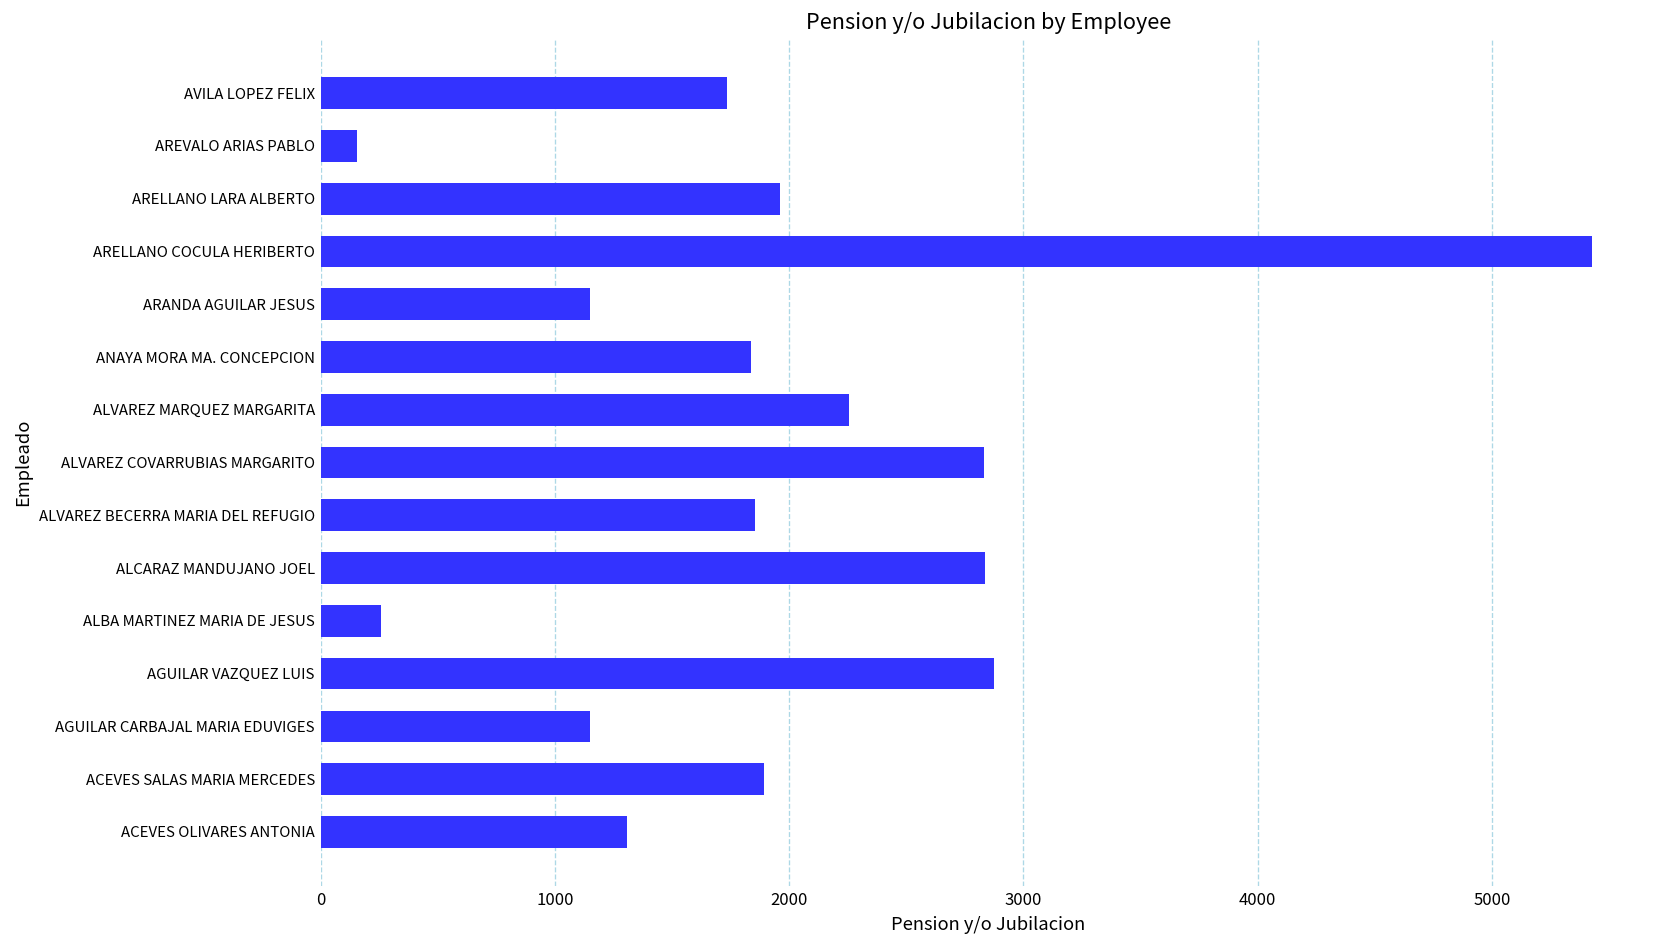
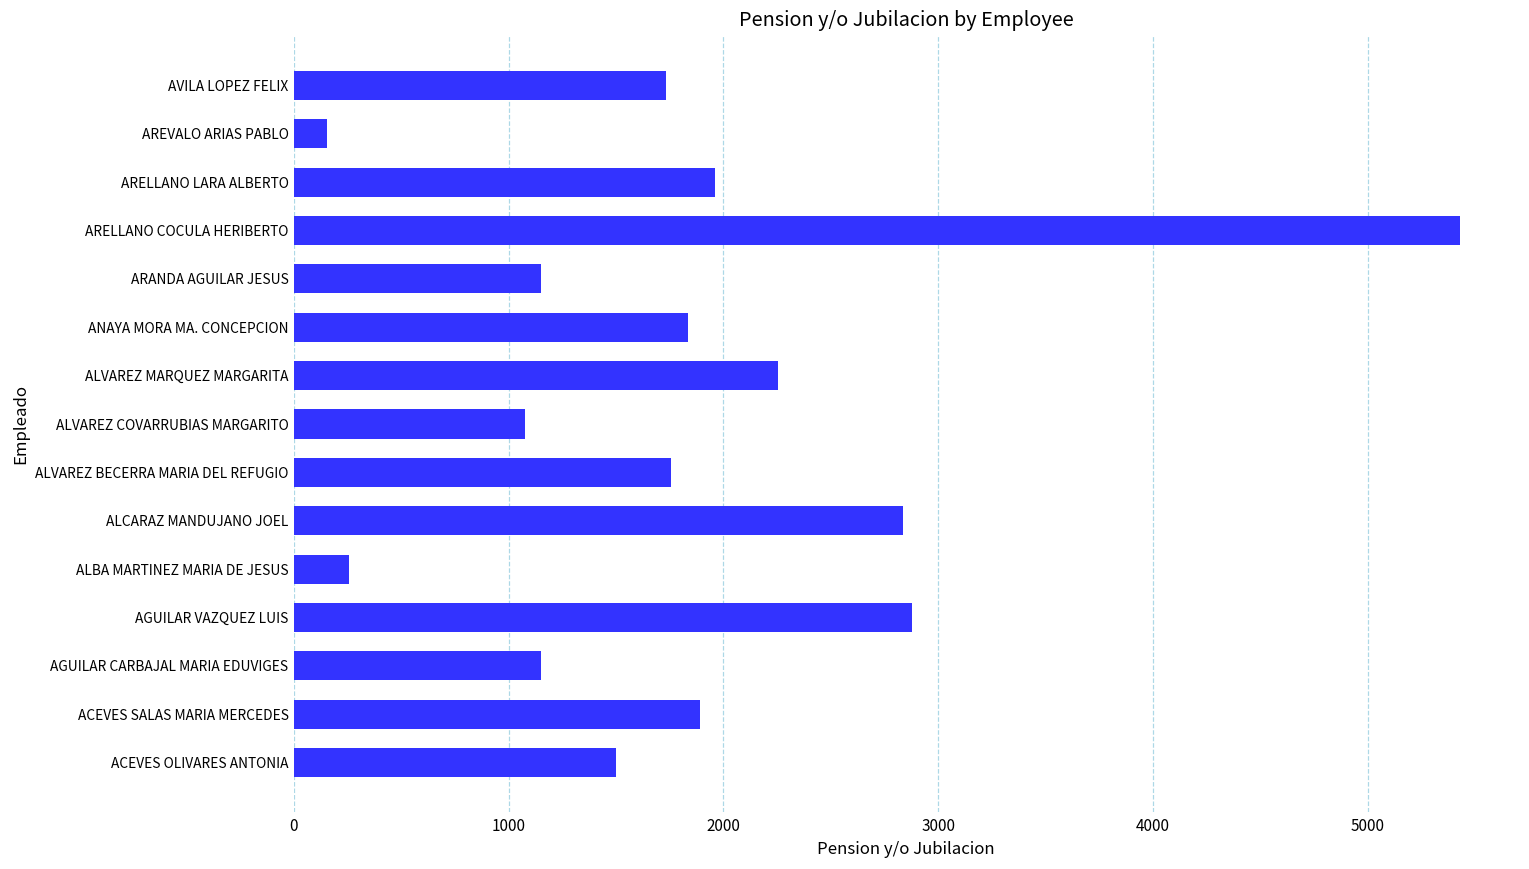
ALVAREZ COVARRUBIAS MARGARITO: 2830 -> 1080
ALVAREZ BECERRA MARIA DEL REFUGIO: 1860 -> 1760
ACEVES OLIVARES ANTONIA: 1310 -> 1500
